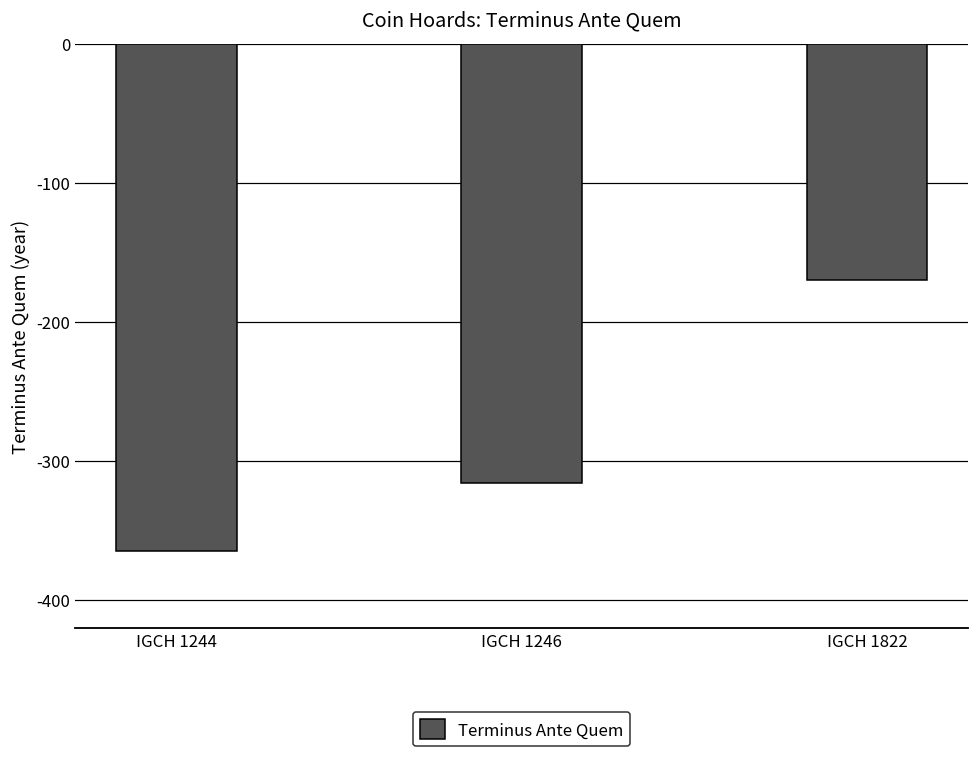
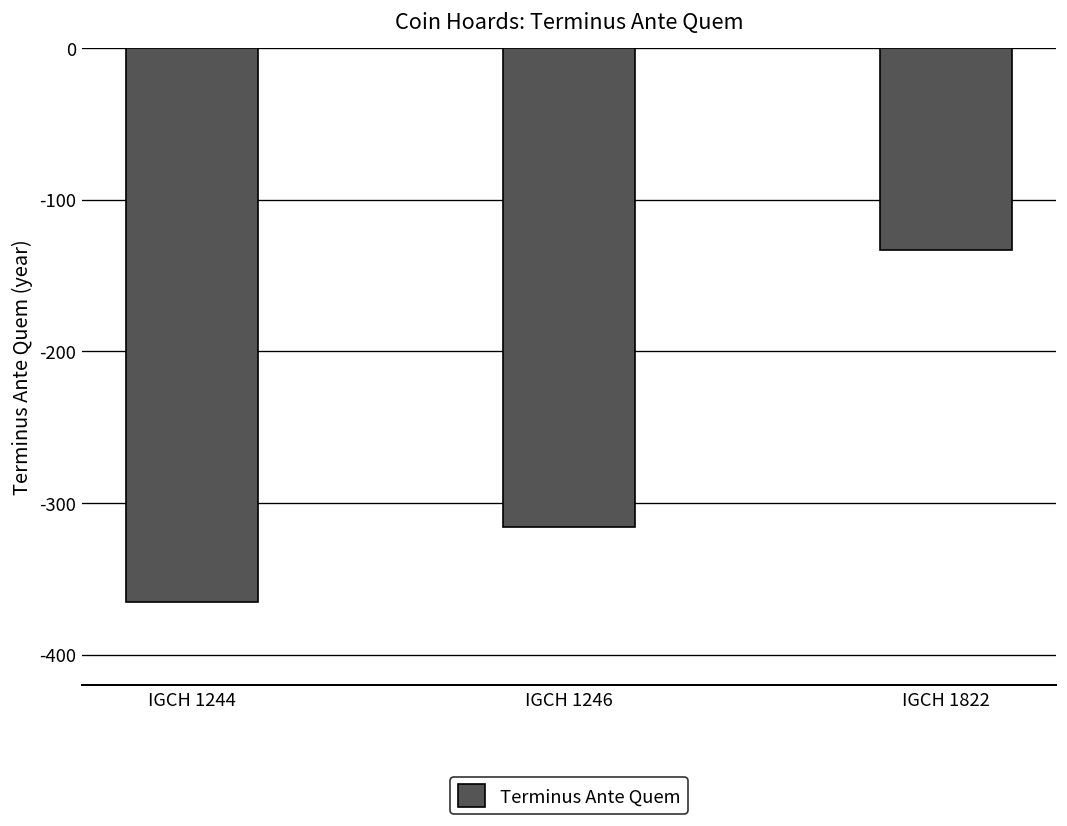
IGCH 1822: -170 -> -133
